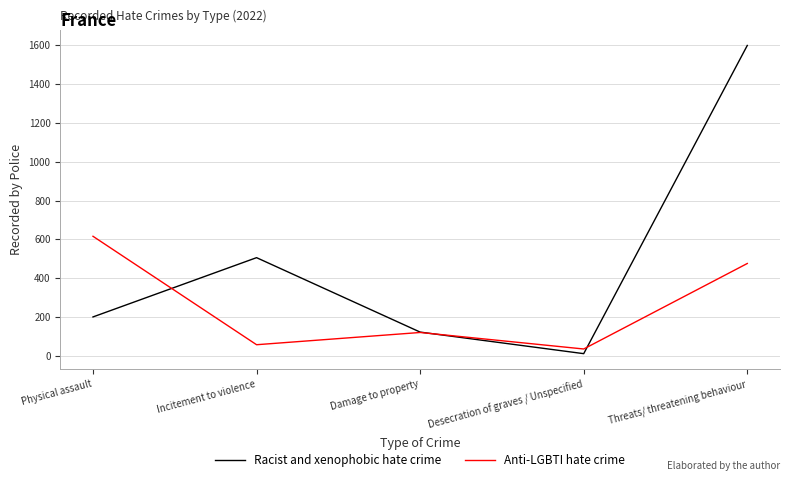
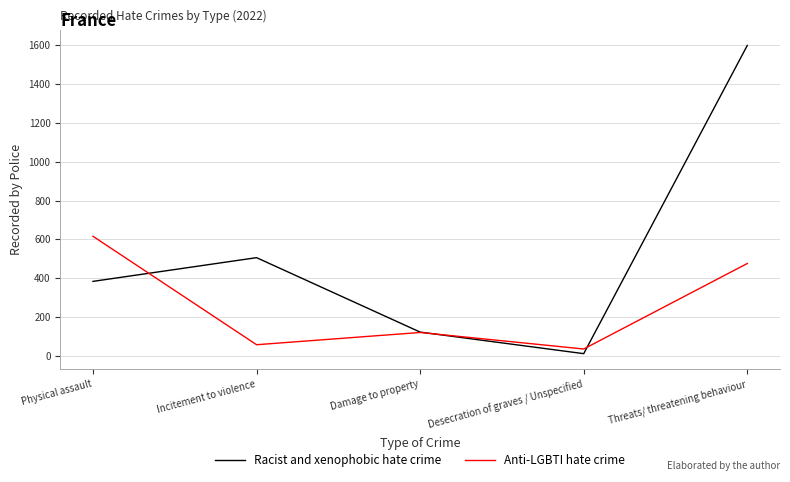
Racist and xenophobic hate crime, Physical assault: 200 -> 380
